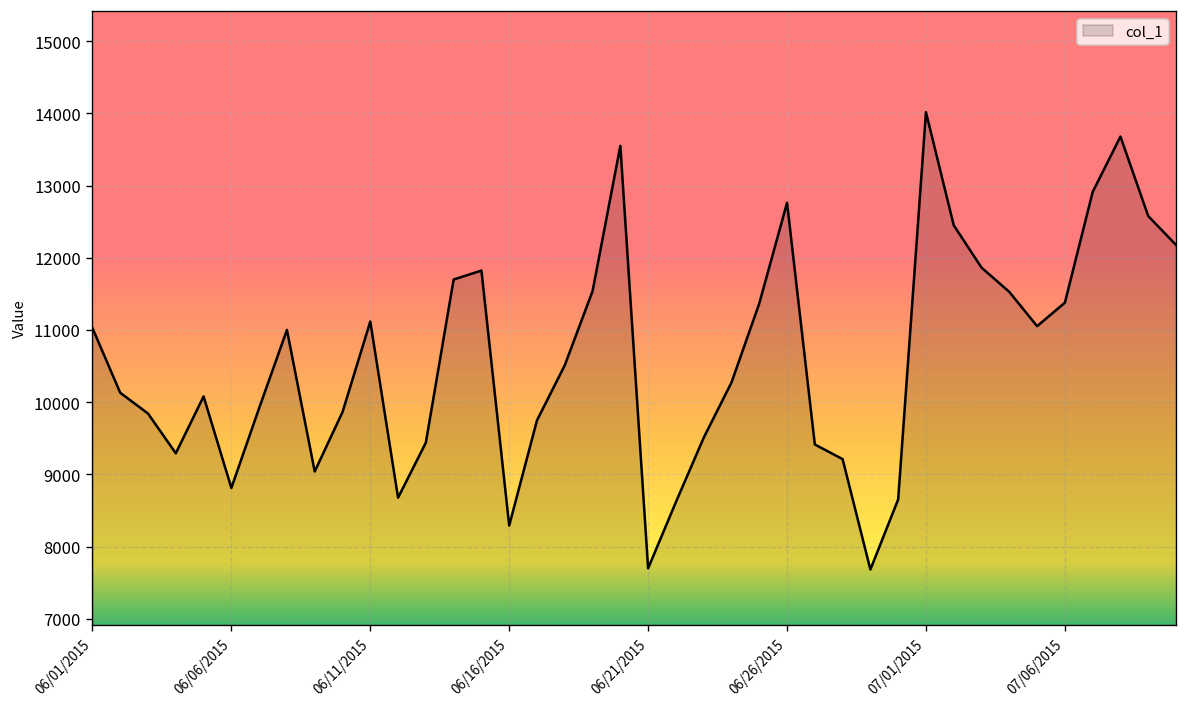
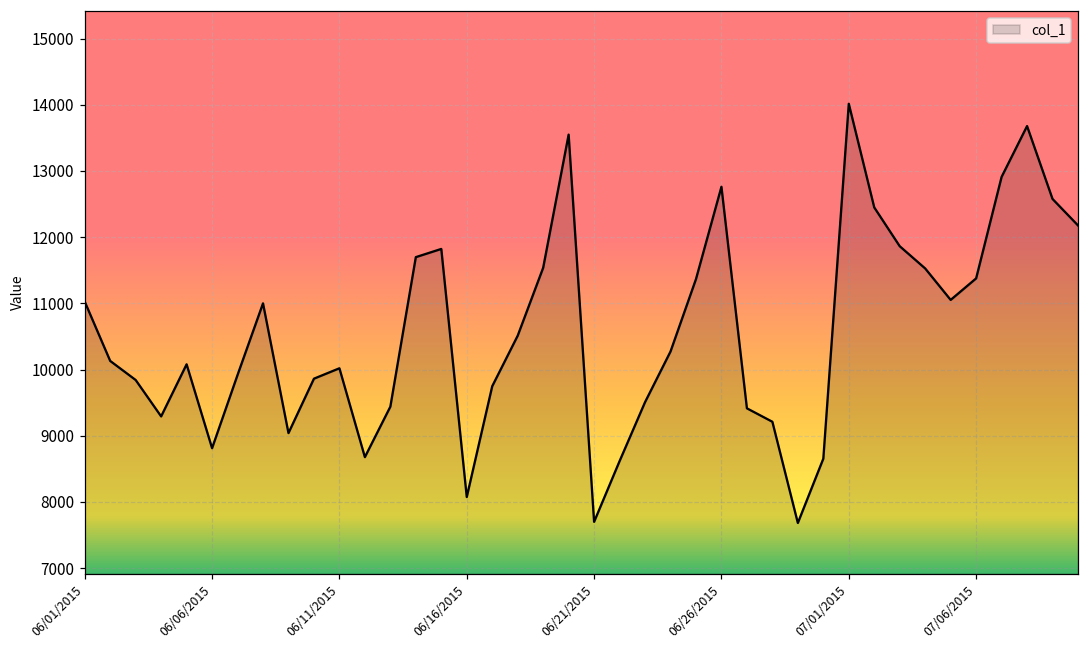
06/11/2015: 11100 -> 10000
06/16/2015: 8300 -> 8100
